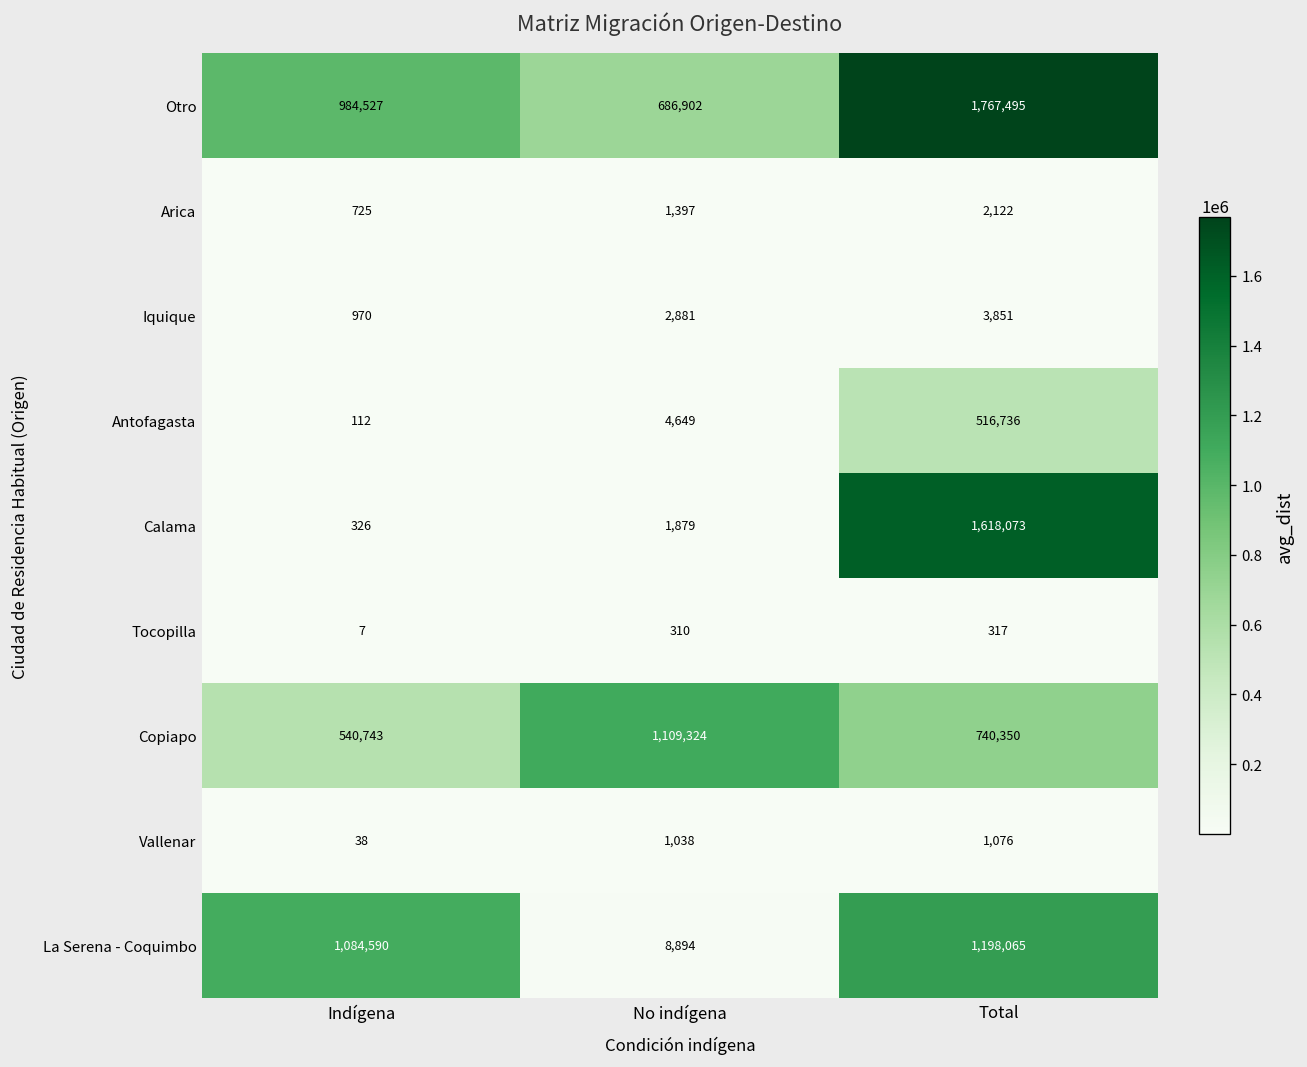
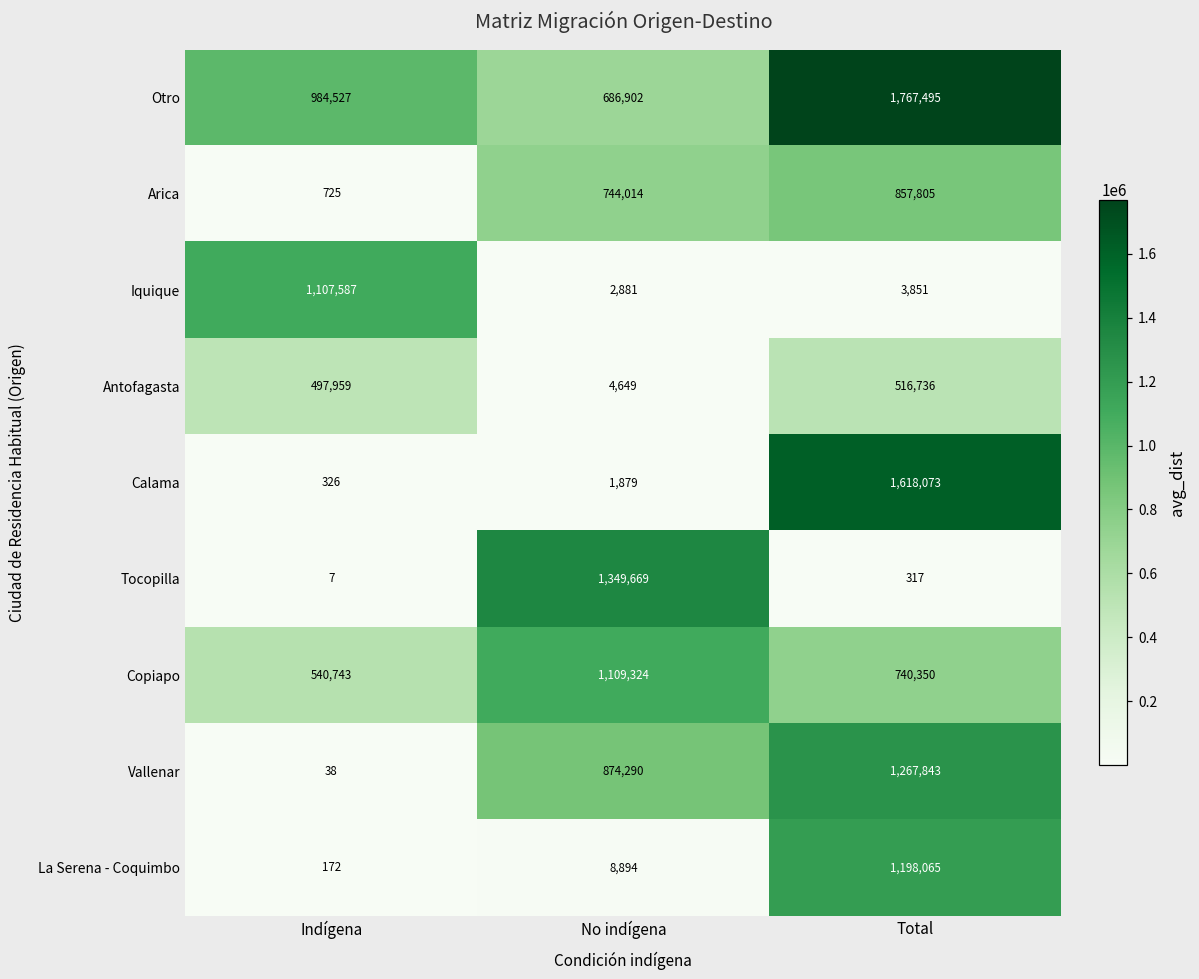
Arica, No indígena: 1,397 -> 744,014
Arica, Total: 2,122 -> 857,805
Iquique, Indígena: 970 -> 1,107,587
Antofagasta, Indígena: 112 -> 497,959
Tocopilla, No indígena: 310 -> 1,349,669
Vallenar, No indígena: 1,038 -> 874,290
Vallenar, Total: 1,076 -> 1,267,843
La Serena - Coquimbo, Indígena: 1,084,590 -> 172
